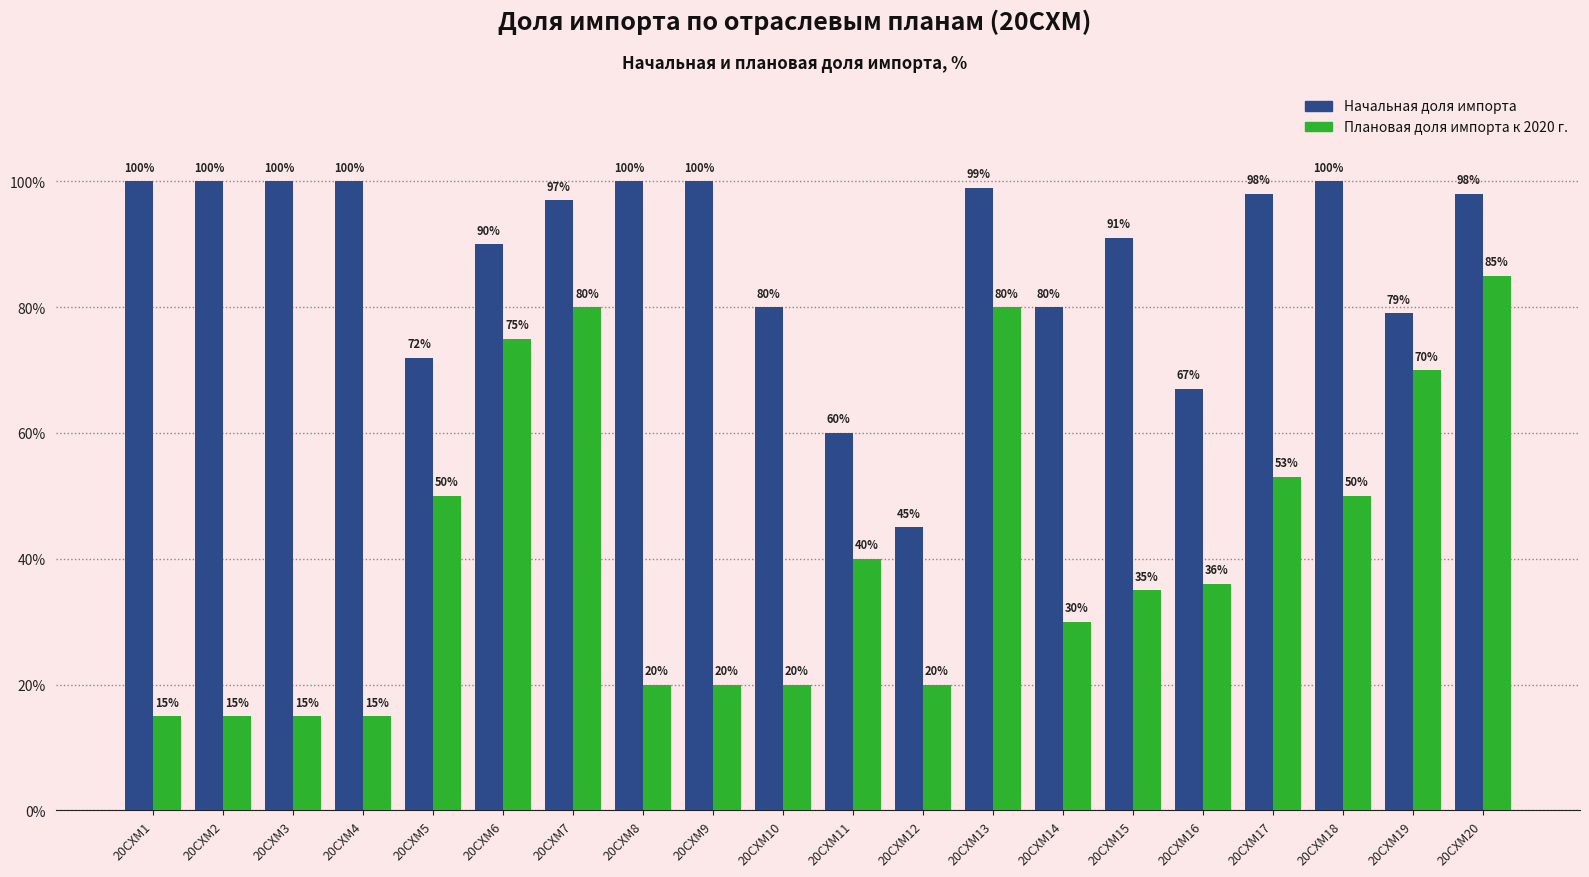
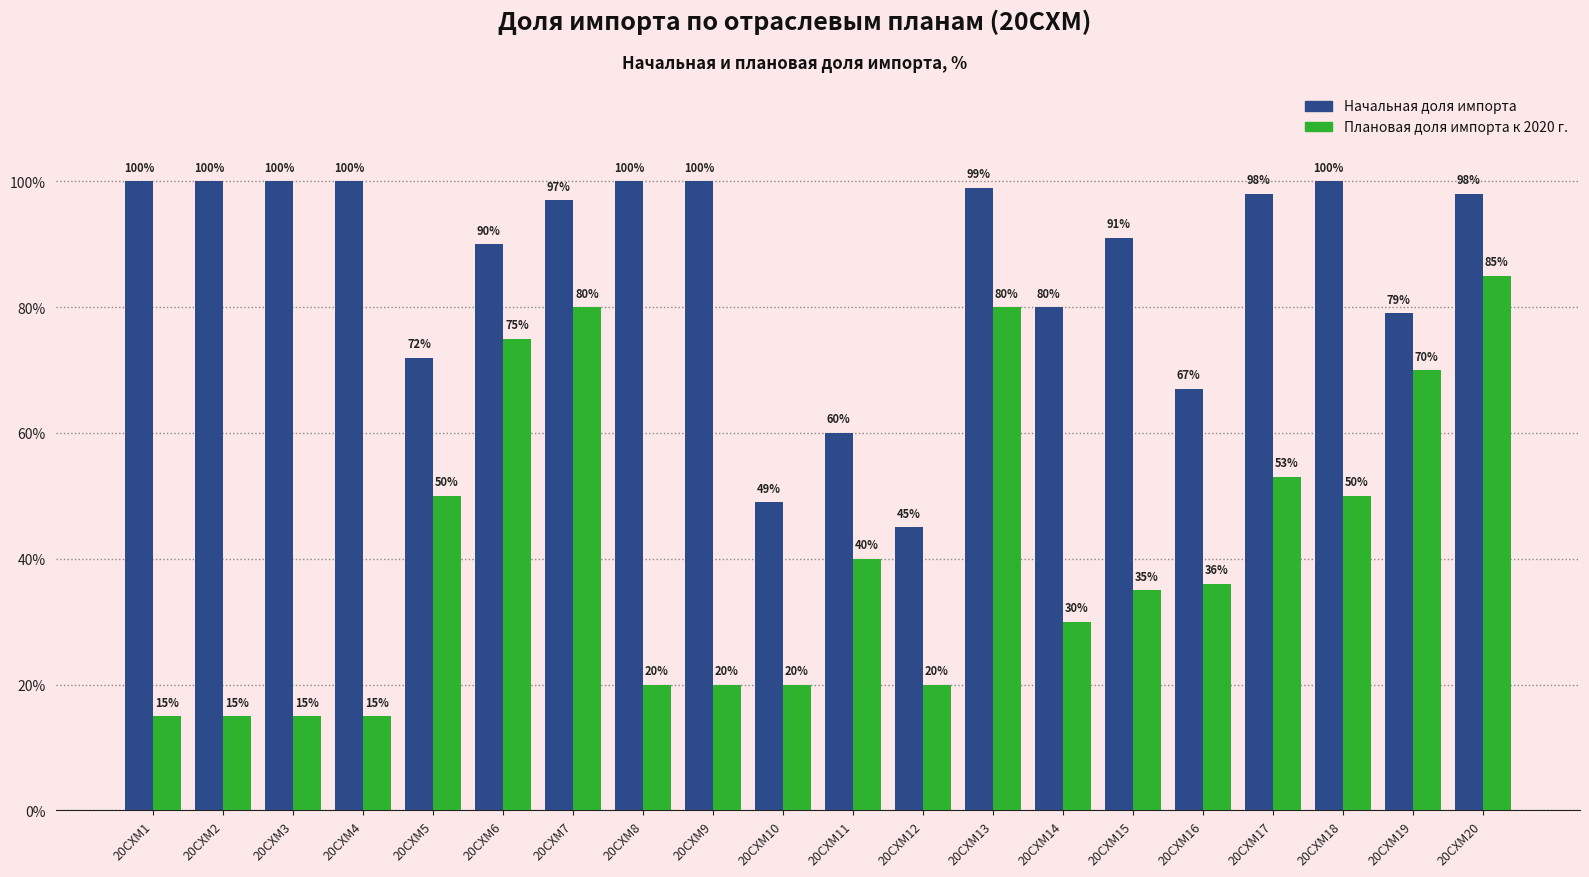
Начальная доля импорта, 20СХМ10: 80% -> 49%
